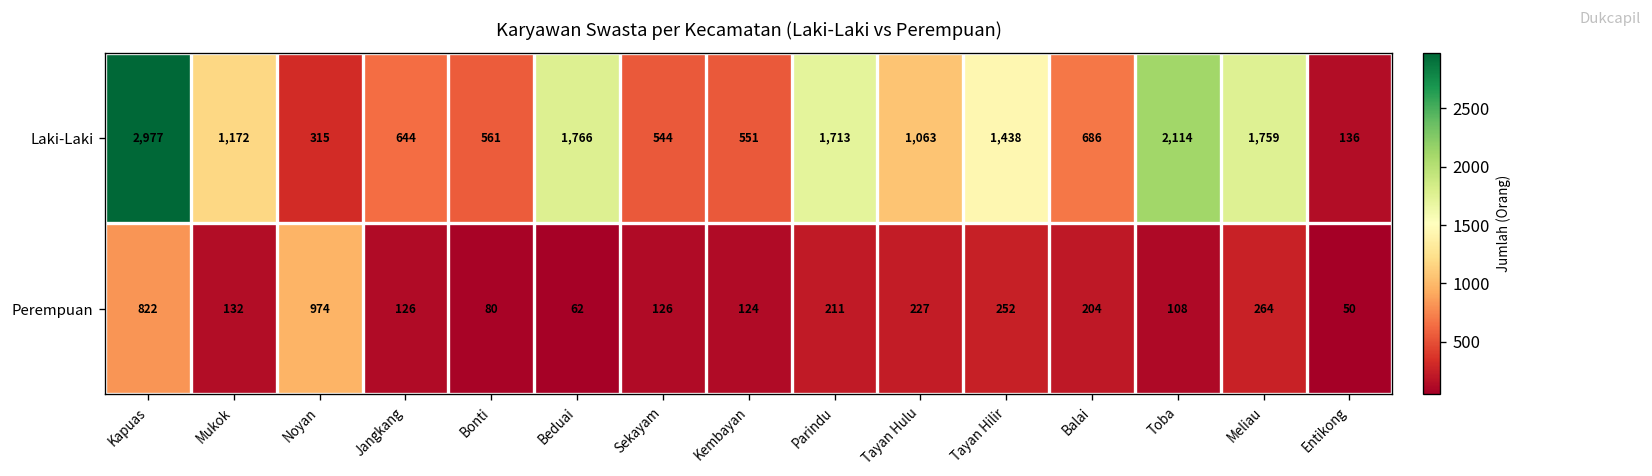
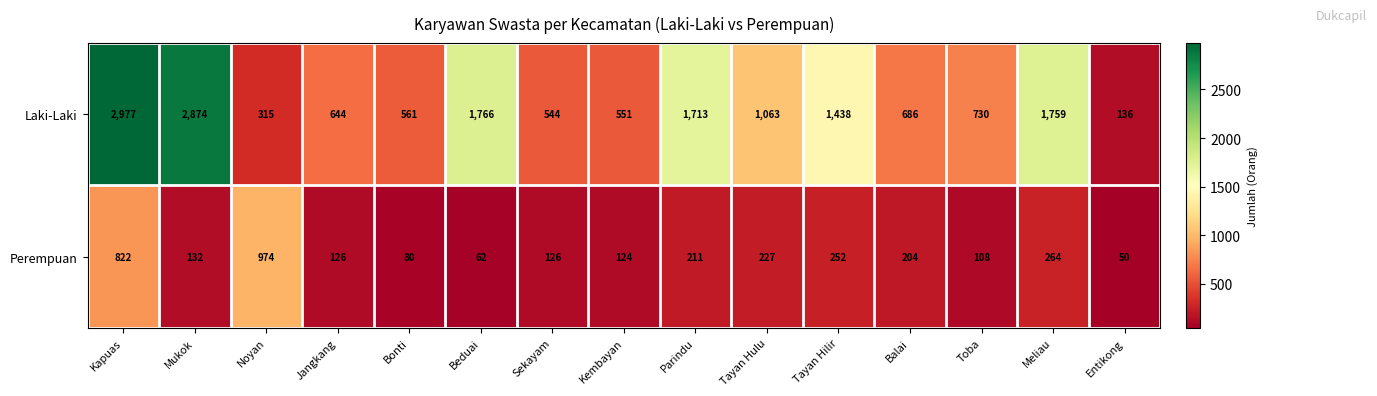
Laki-Laki, Mukok: 1,172 -> 2,874
Laki-Laki, Toba: 2,114 -> 730
